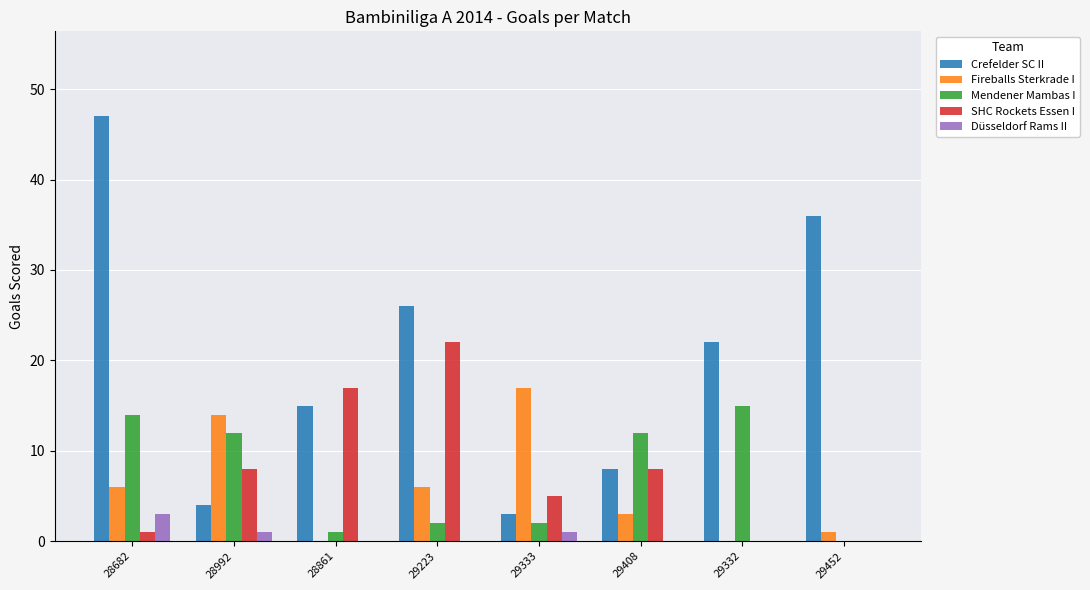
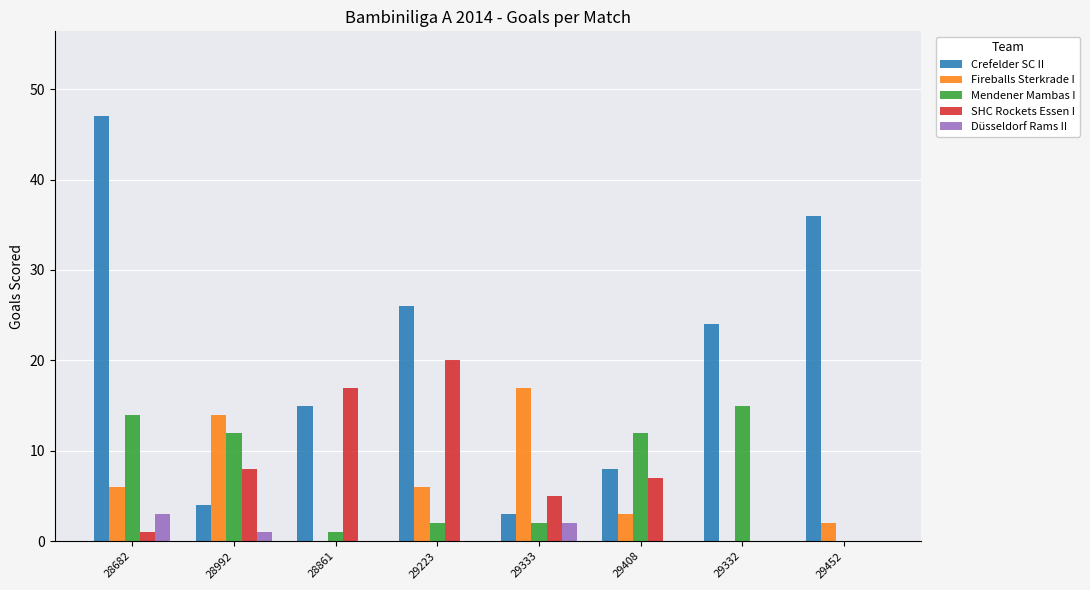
SHC Rockets Essen I, 29223: 22 -> 20
Düsseldorf Rams II, 29333: 1 -> 2
SHC Rockets Essen I, 29408: 8 -> 7
Crefelder SC II, 29332: 22 -> 24
Fireballs Sterkrade I, 29452: 1 -> 2
